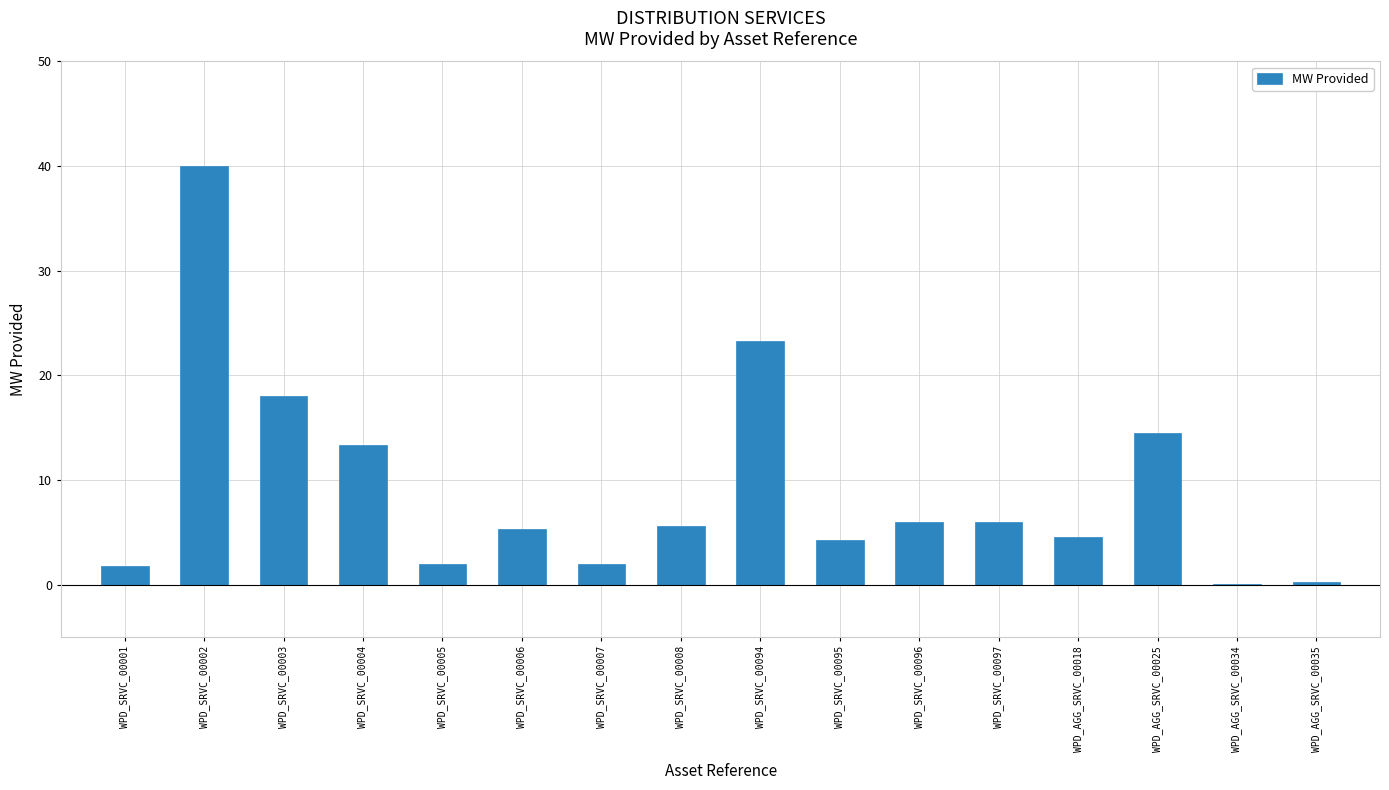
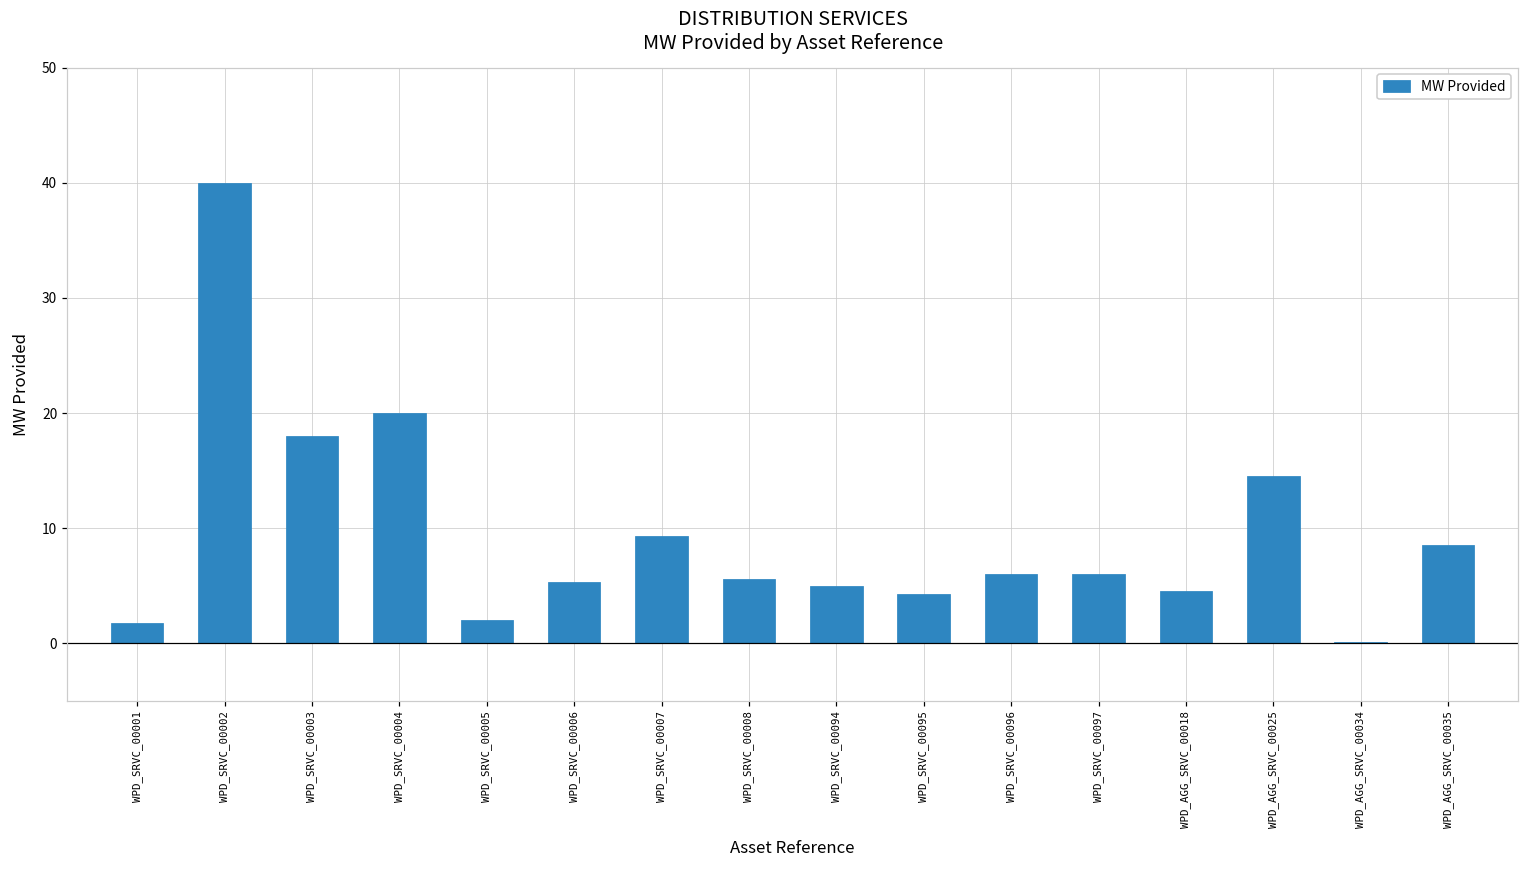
WPD_SRVC_00004: 13.4 -> 20.0
WPD_SRVC_00007: 2.0 -> 9.3
WPD_SRVC_00094: 23.3 -> 5.0
WPD_AGG_SRVC_00035: 0.2 -> 8.5
